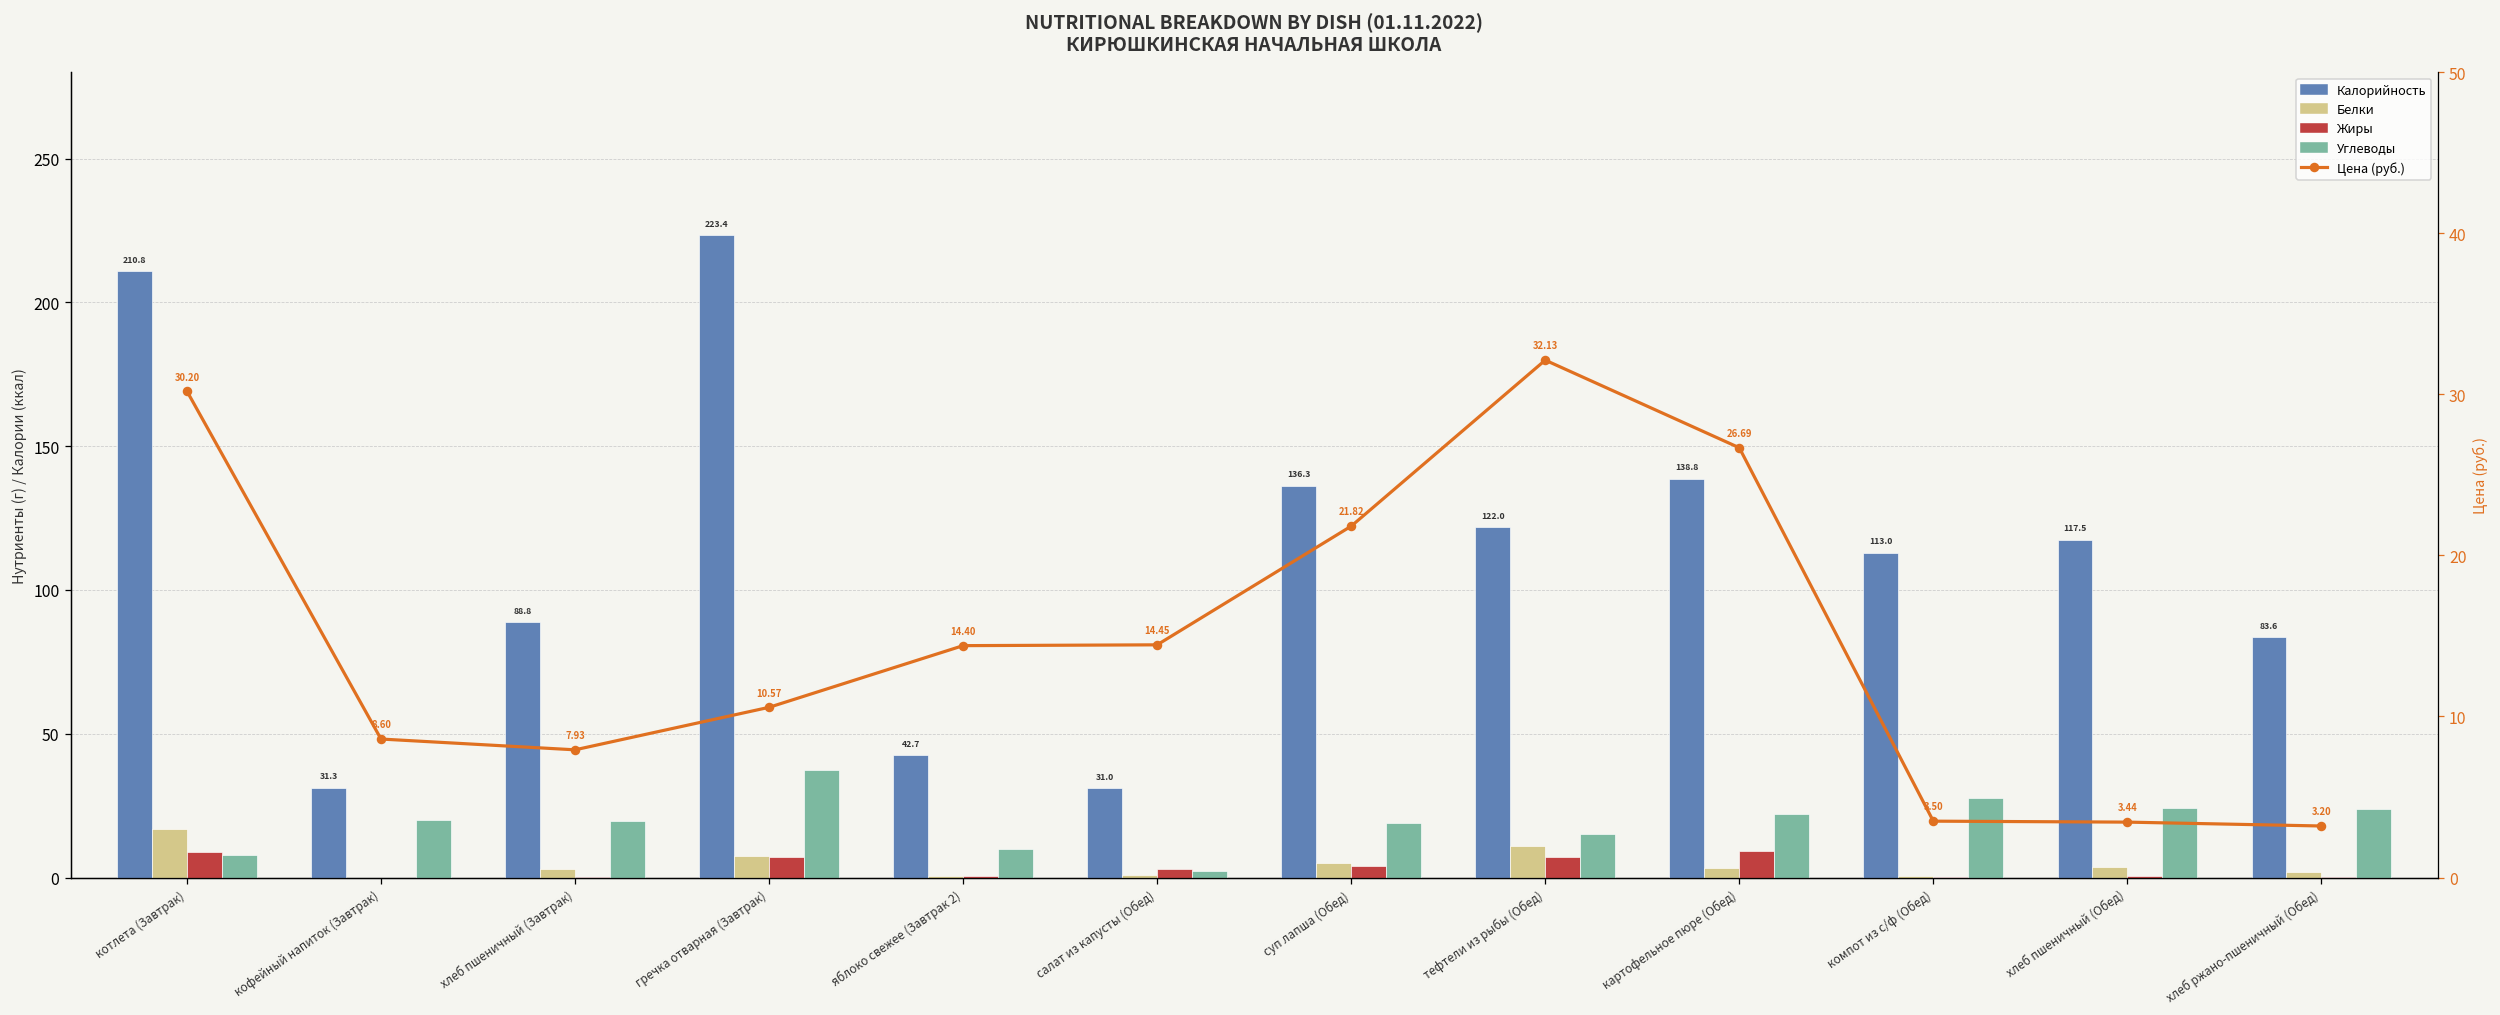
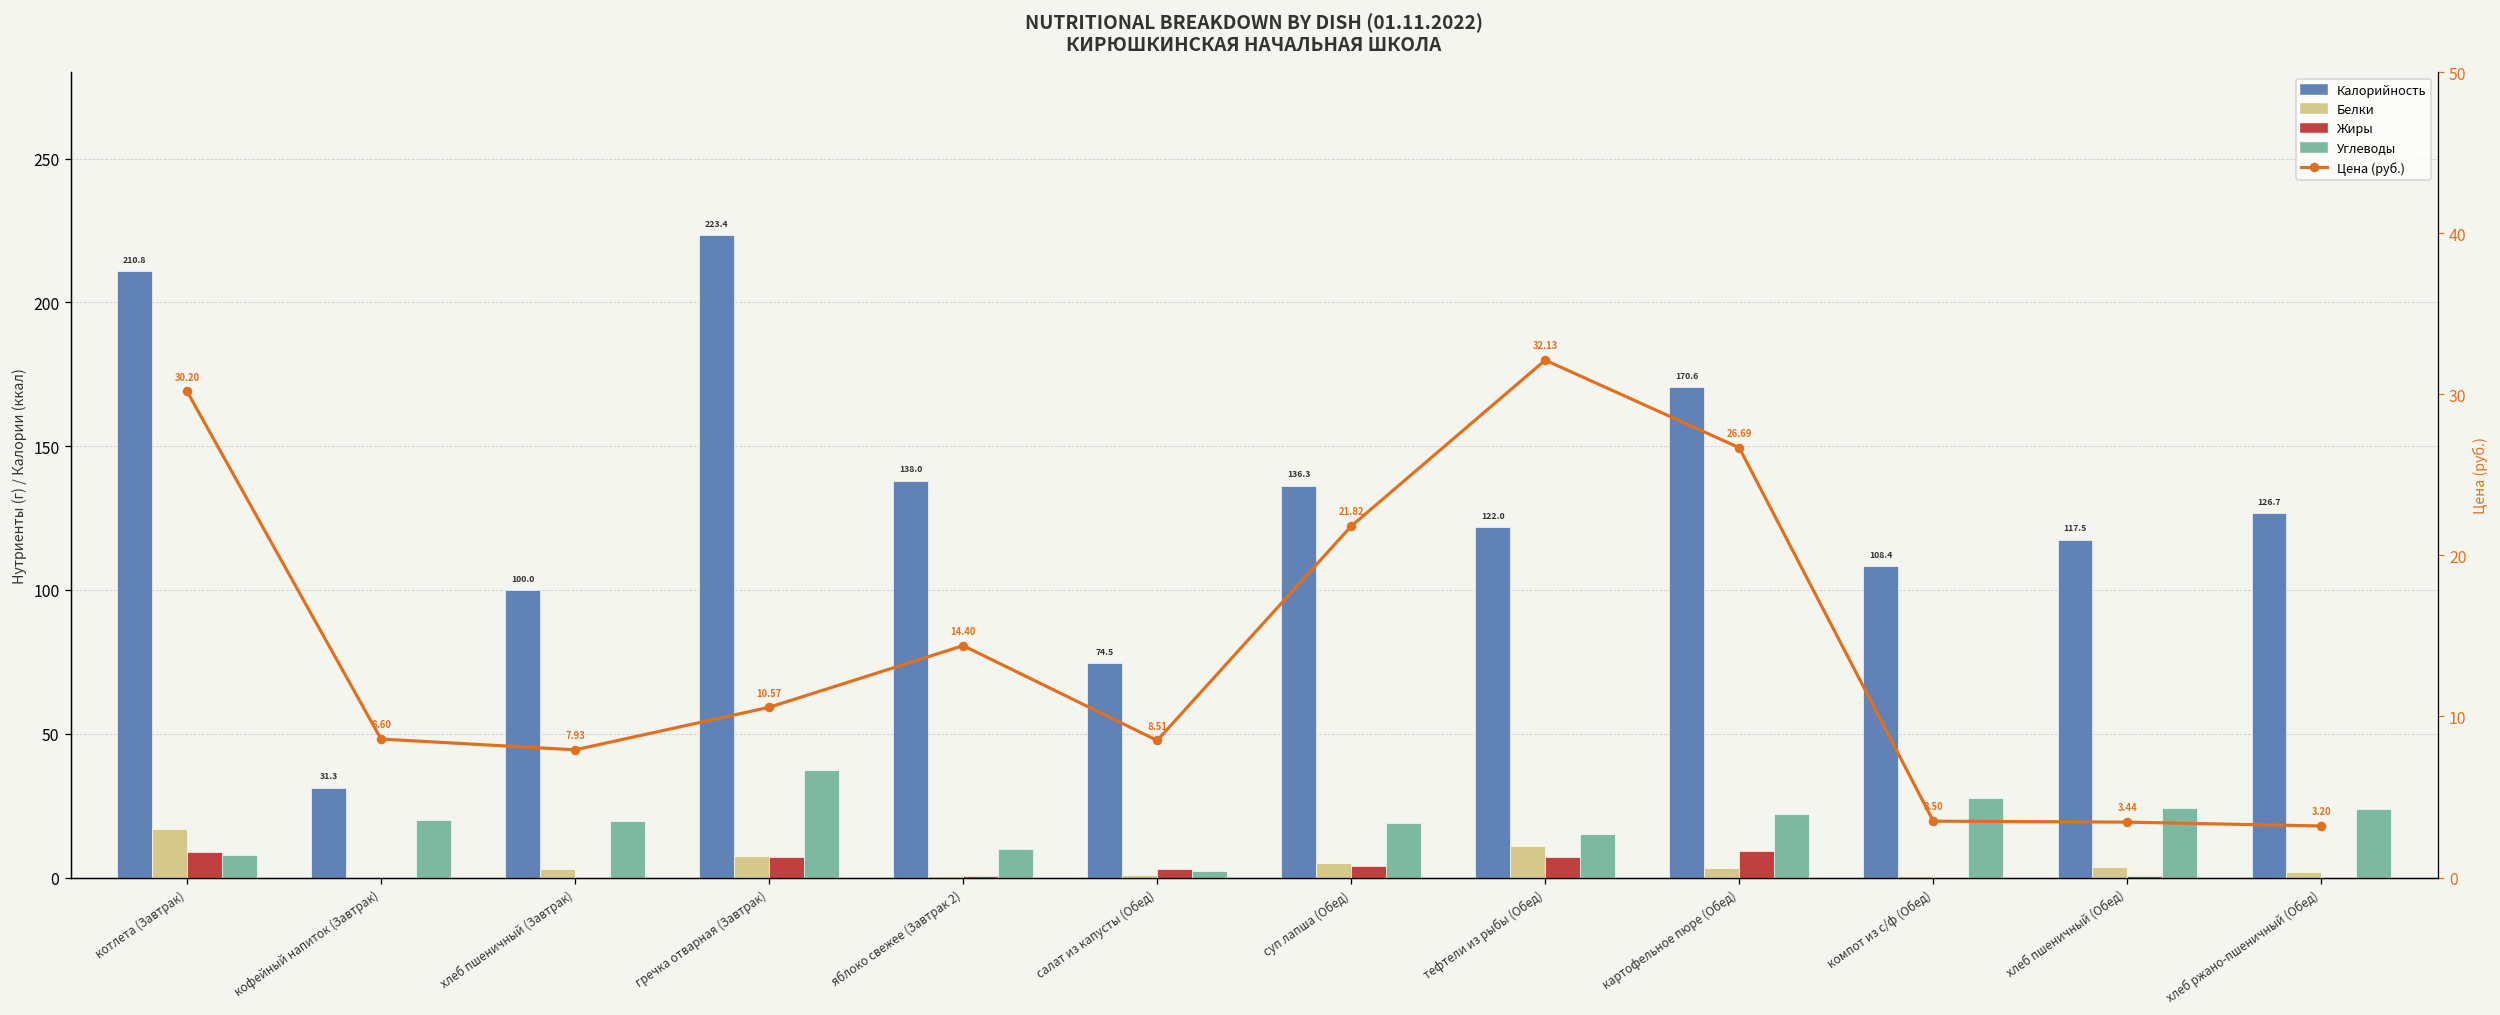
Калорийность, хлеб пшеничный (Завтрак): 88.8 -> 100.0
Калорийность, яблоко свежее (Завтрак 2): 42.7 -> 138.0
Калорийность, салат из капусты (Обед): 31.0 -> 74.5
Калорийность, картофельное пюре (Обед): 138.8 -> 170.6
Калорийность, компот из с/ф (Обед): 113.0 -> 108.4
Калорийность, хлеб ржано-пшеничный (Обед): 83.6 -> 126.7
Цена (руб.), салат из капусты (Обед): 14.45 -> 8.51
